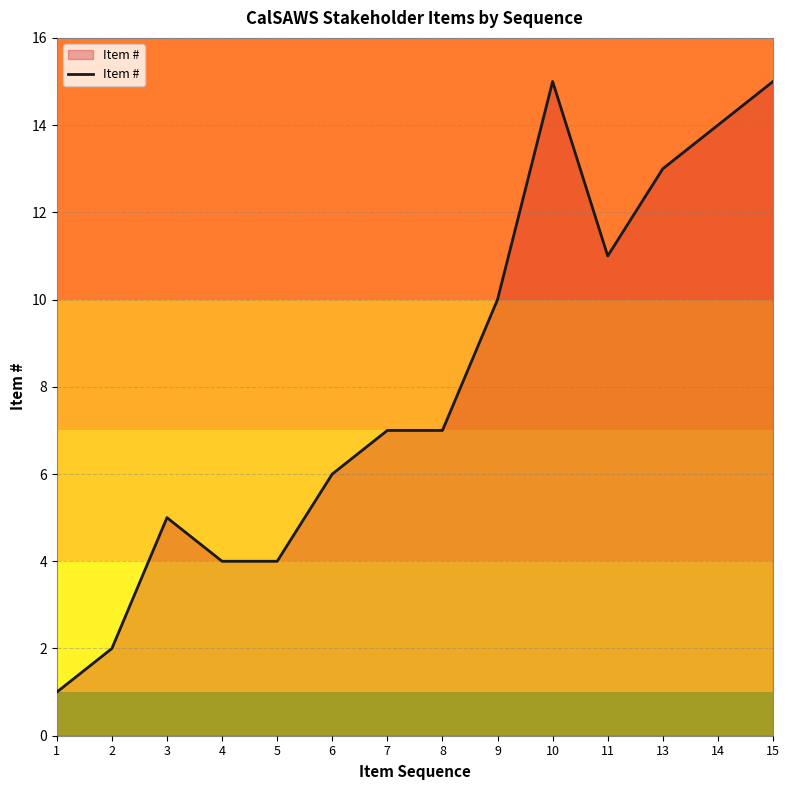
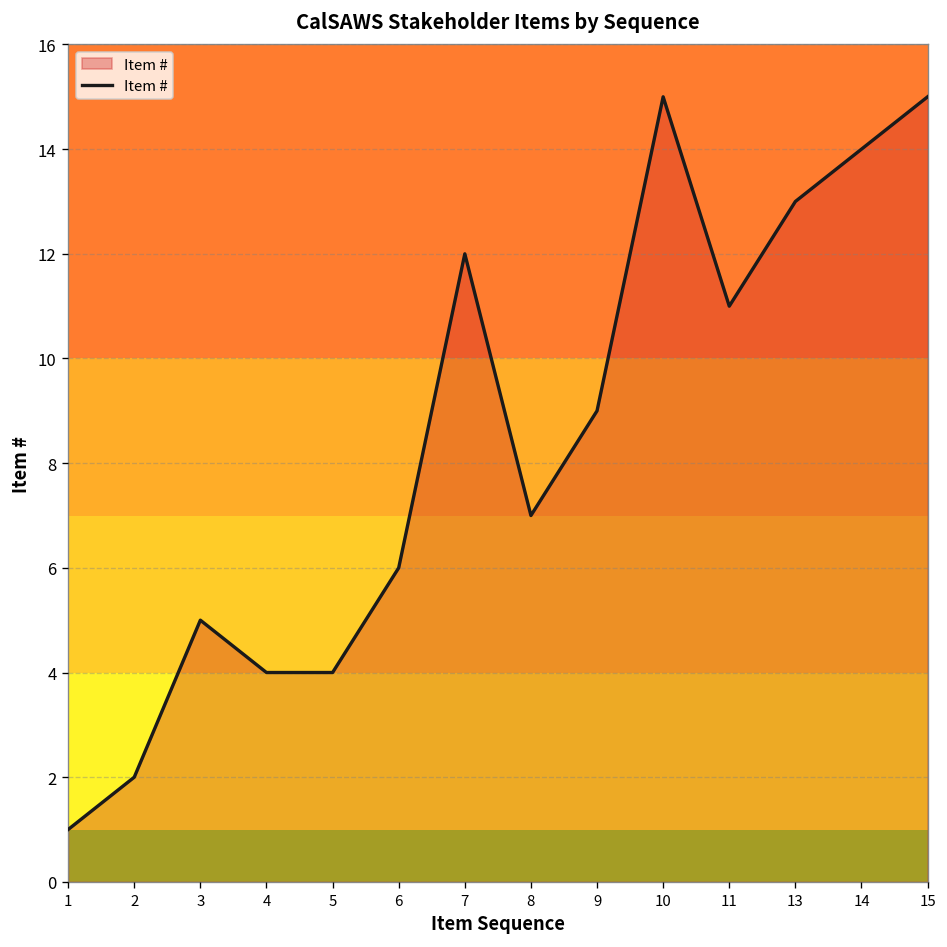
7: 7 -> 12
9: 10 -> 9
